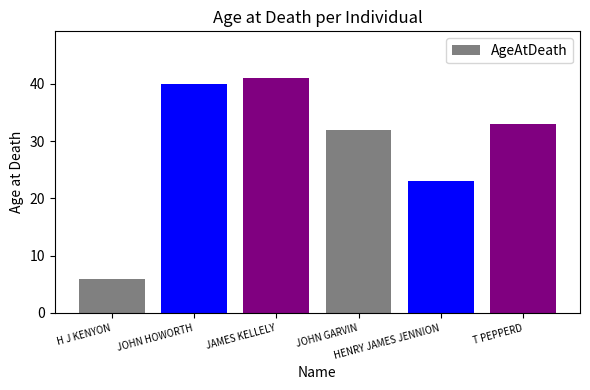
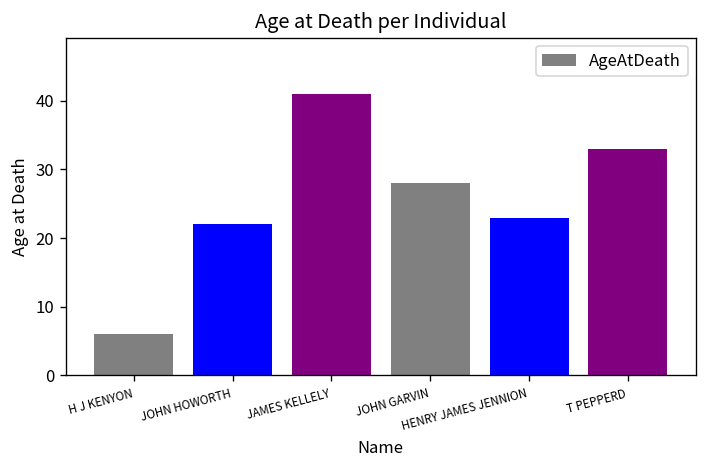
JOHN HOWORTH: 40 -> 22
JOHN GARVIN: 32 -> 28
